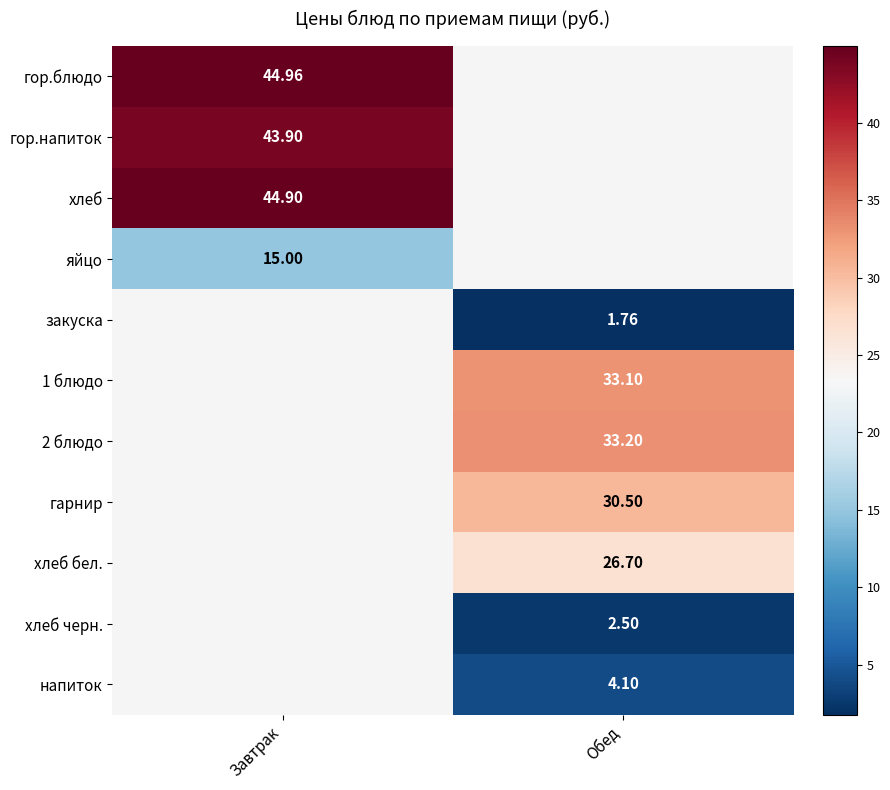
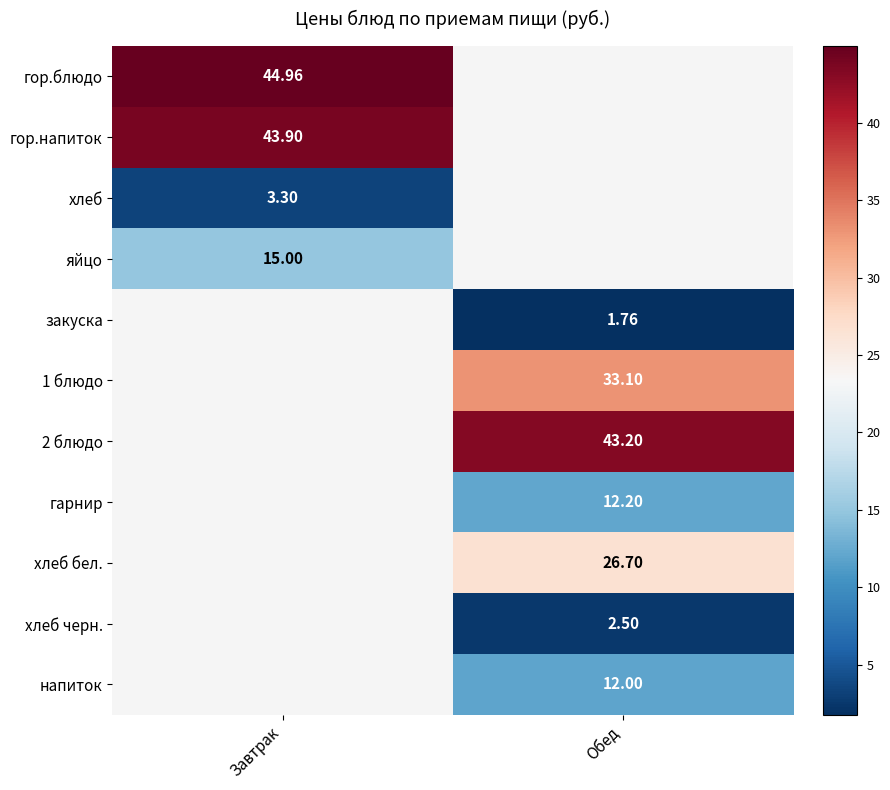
хлеб, Завтрак: 44.90 -> 3.30
2 блюдо, Обед: 33.20 -> 43.20
гарнир, Обед: 30.50 -> 12.20
напиток, Обед: 4.10 -> 12.00
